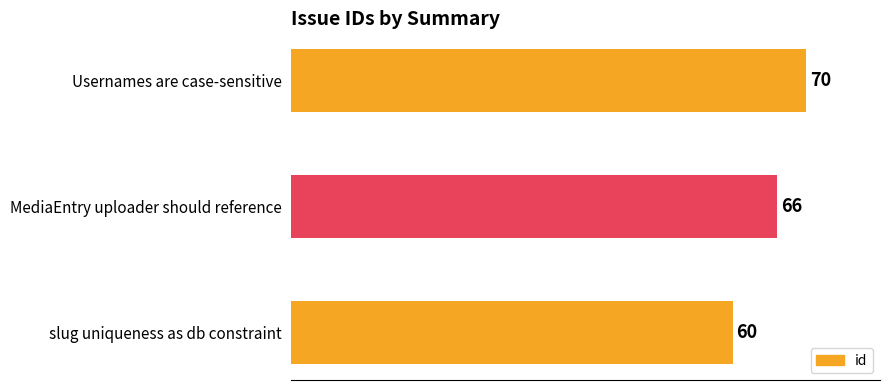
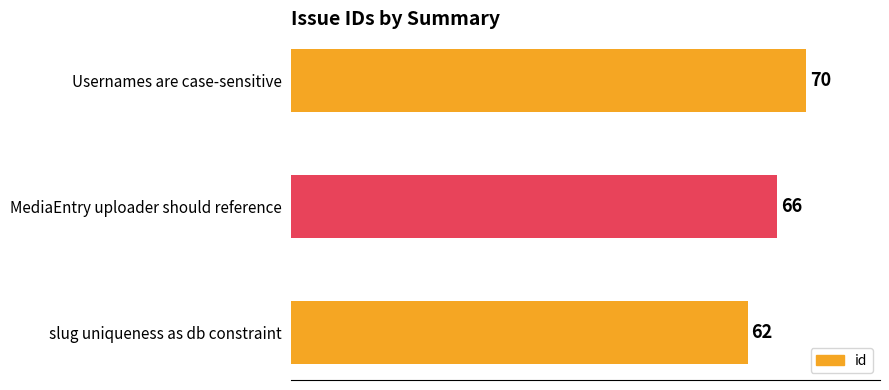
slug uniqueness as db constraint: 60 -> 62
